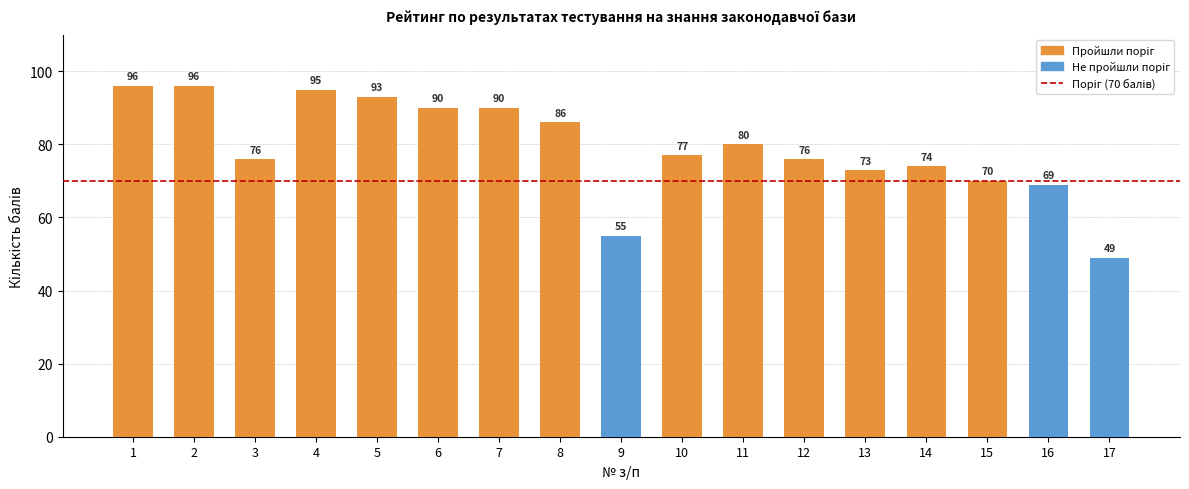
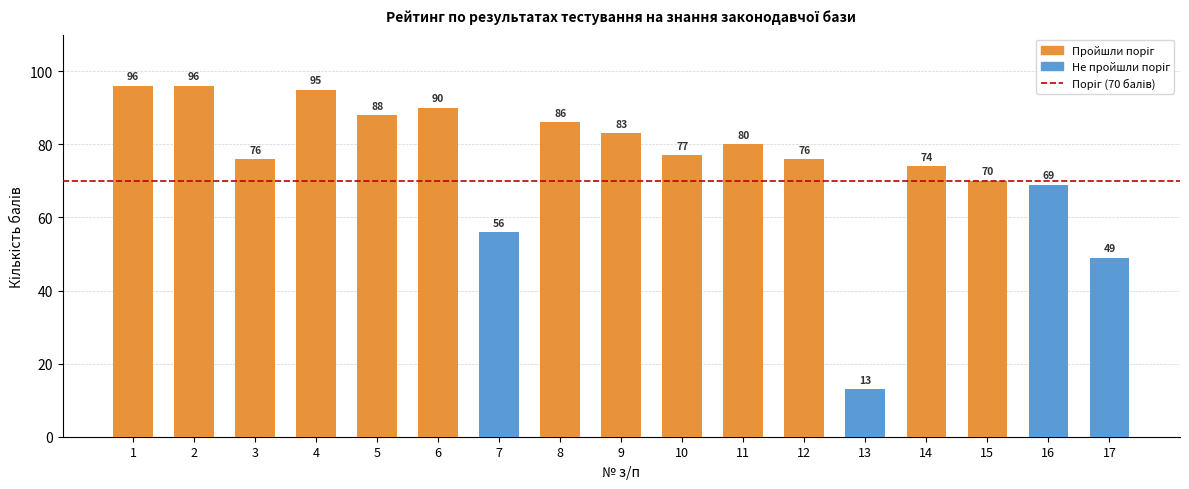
5: 93 -> 88
7: 90 -> 56
9: 55 -> 83
13: 73 -> 13
